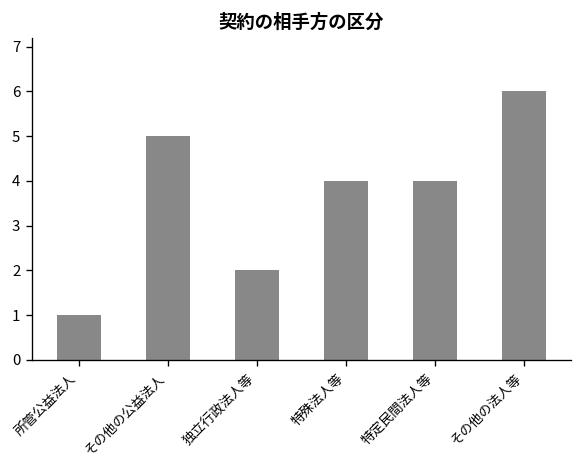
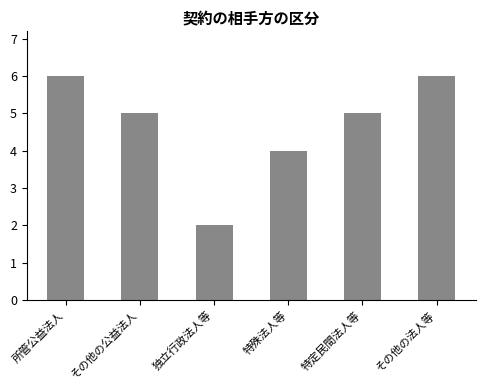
所管公益法人: 1 -> 6
特定民間法人等: 4 -> 5
